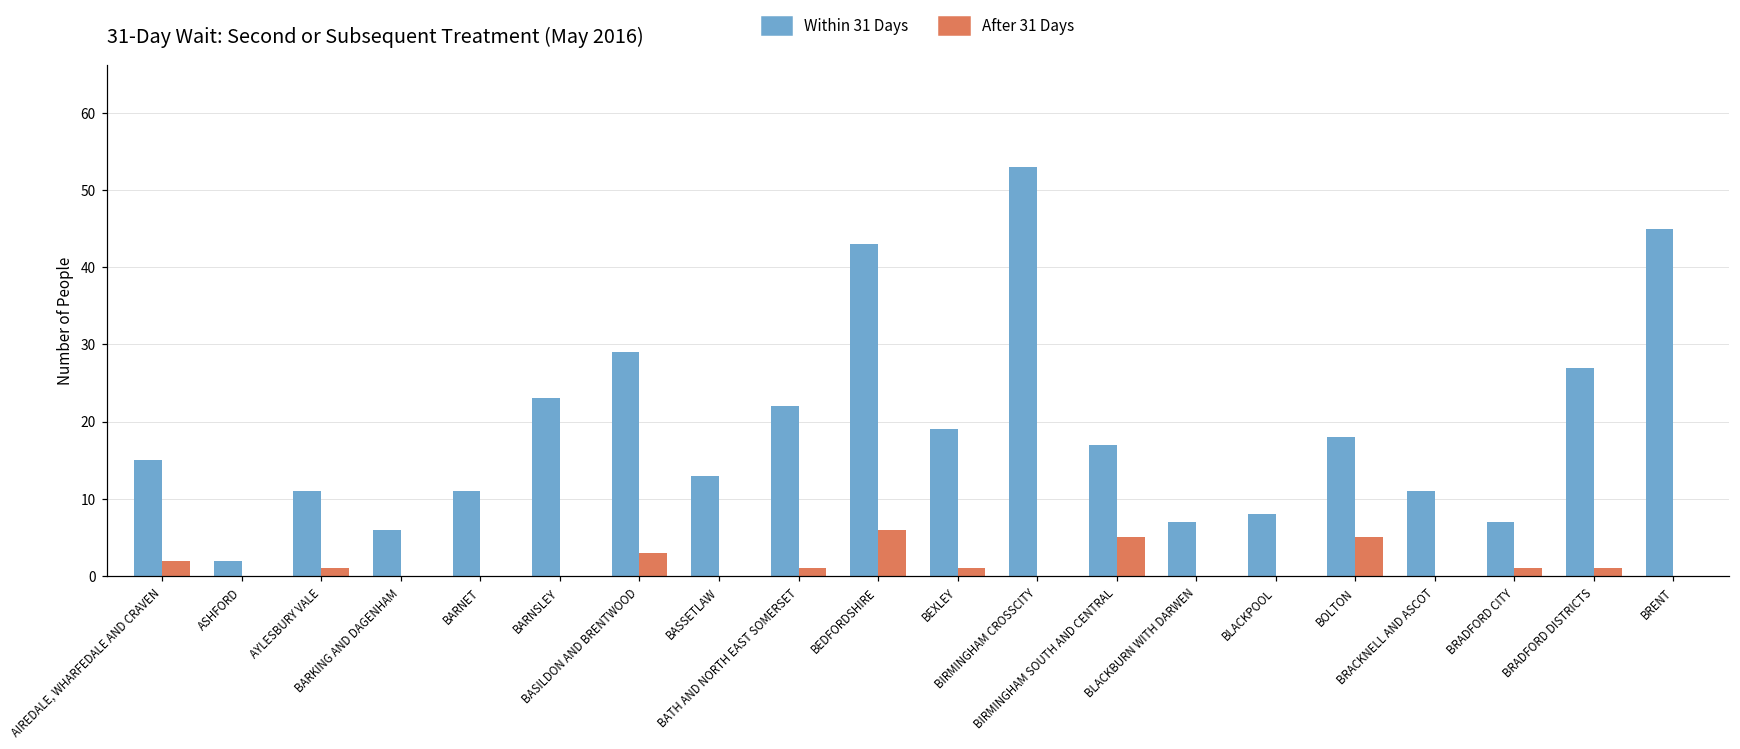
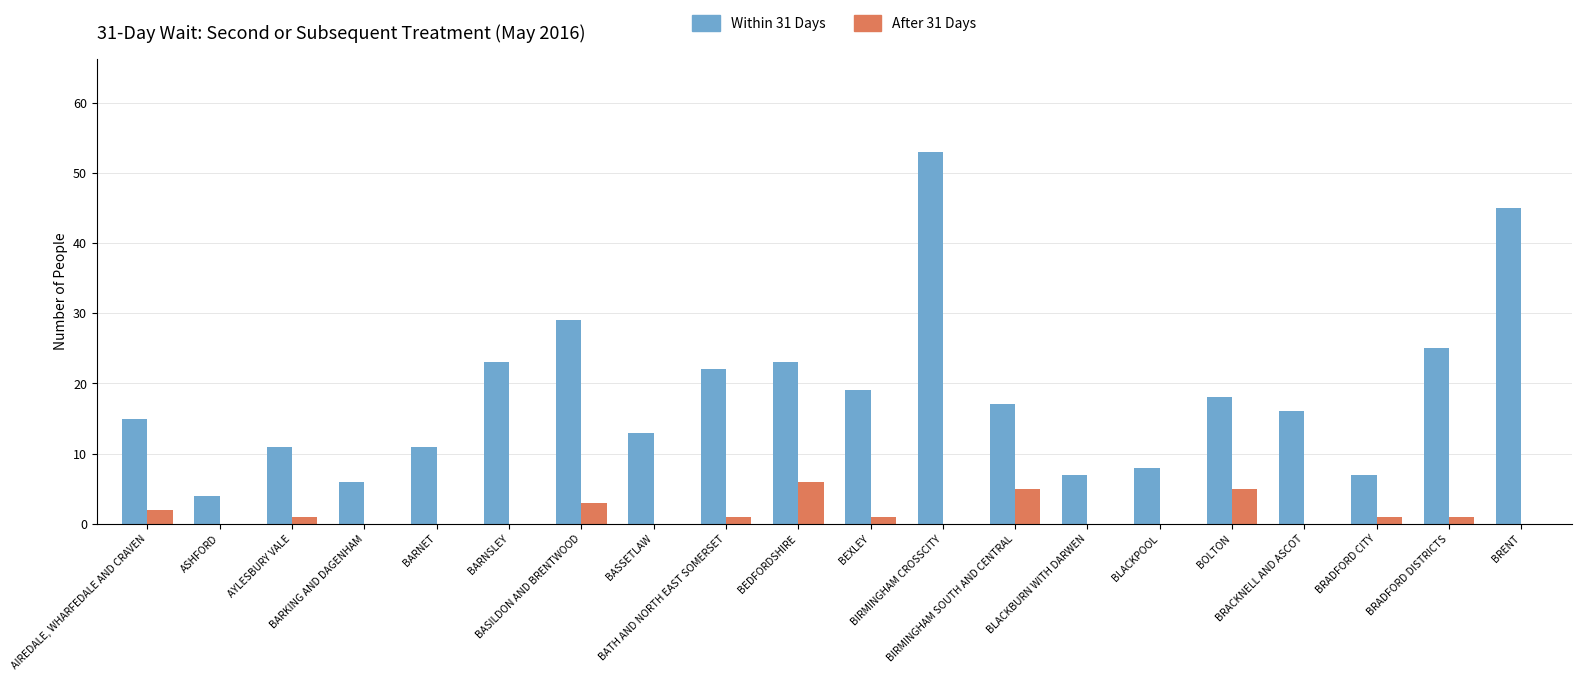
Within 31 Days, ASHFORD: 2 -> 4
Within 31 Days, BEDFORDSHIRE: 43 -> 23
Within 31 Days, BRACKNELL AND ASCOT: 11 -> 16
Within 31 Days, BRADFORD DISTRICTS: 27 -> 25
